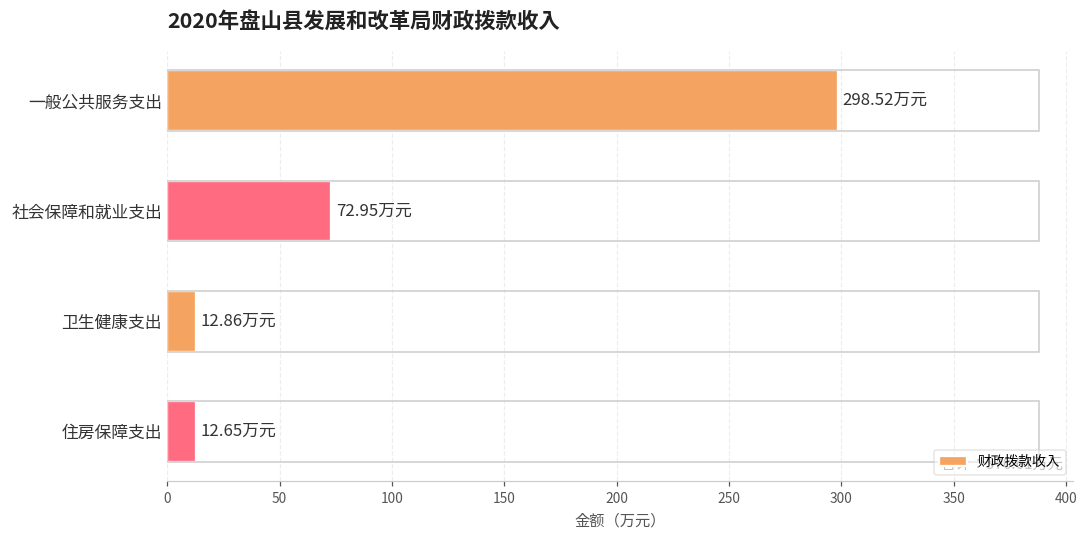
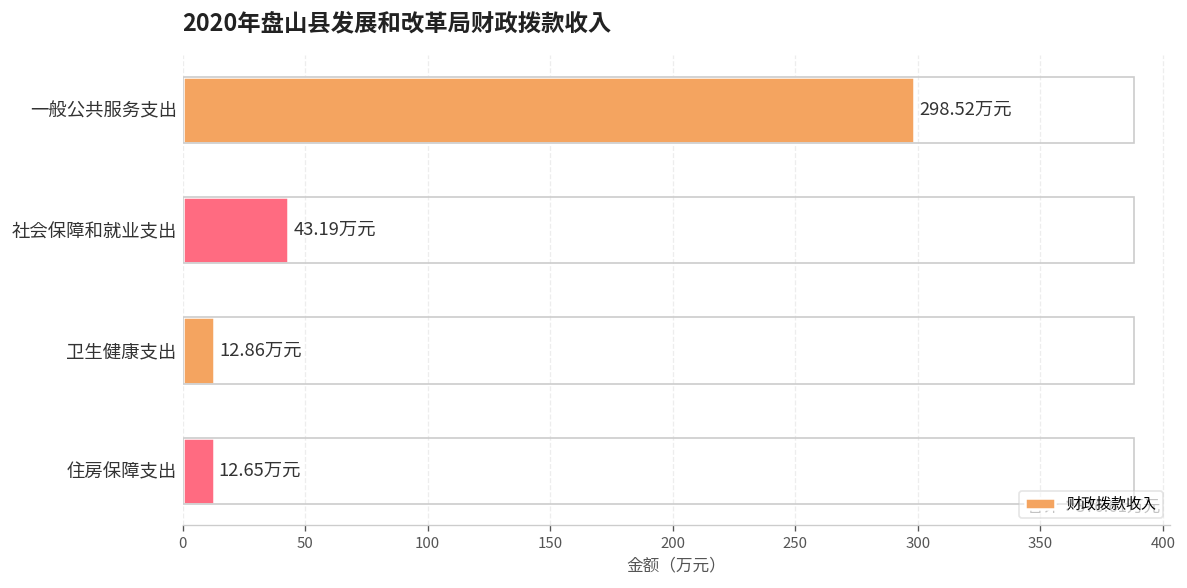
社会保障和就业支出: 72.95 -> 43.19
